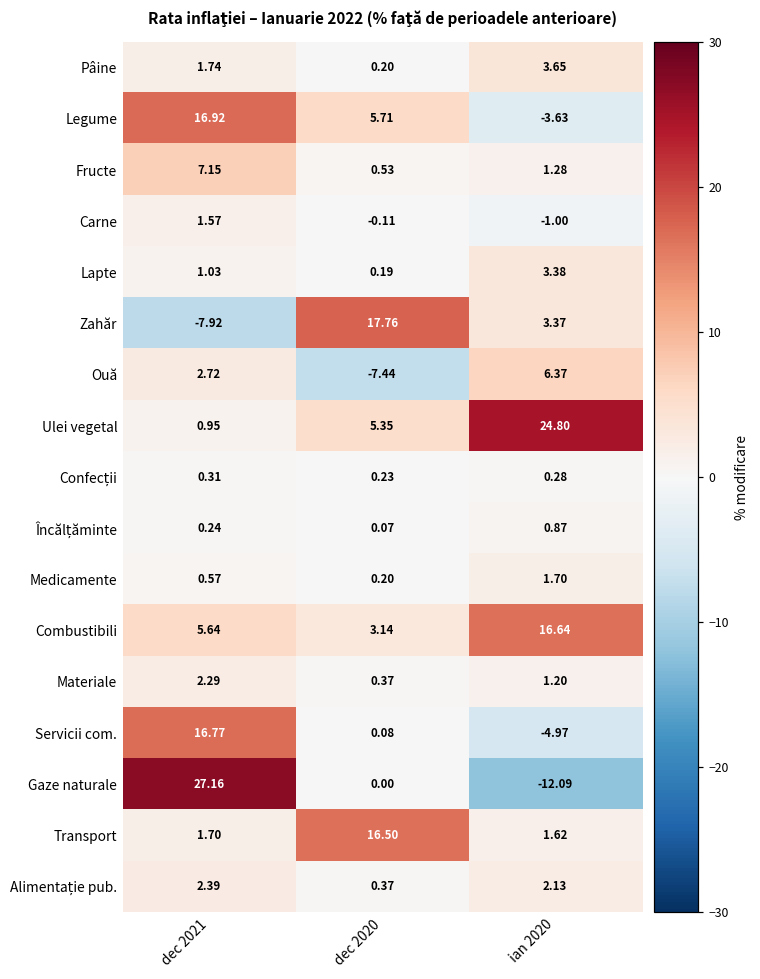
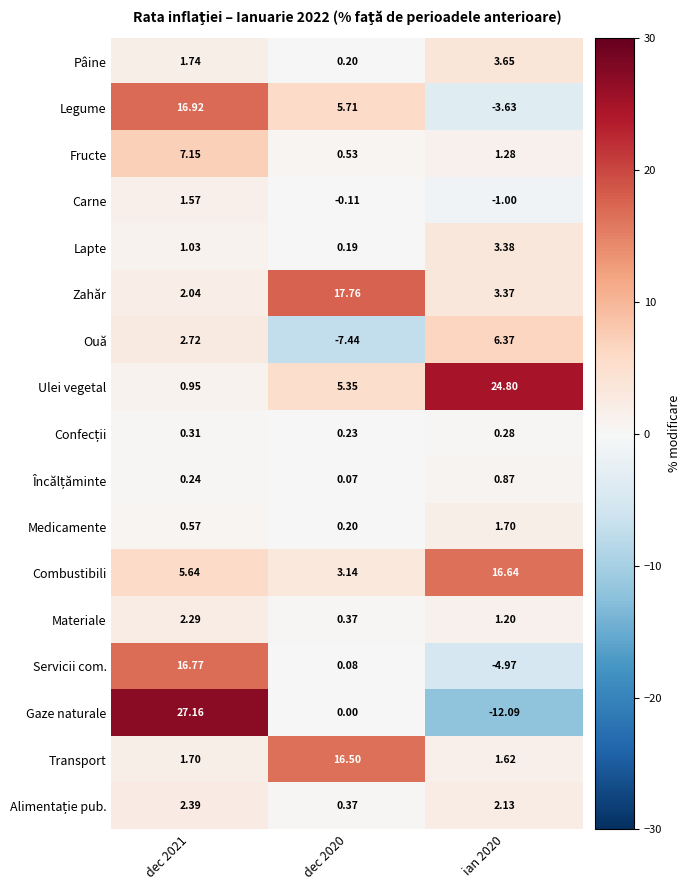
Zahăr, dec 2021: -7.92 -> 2.04
